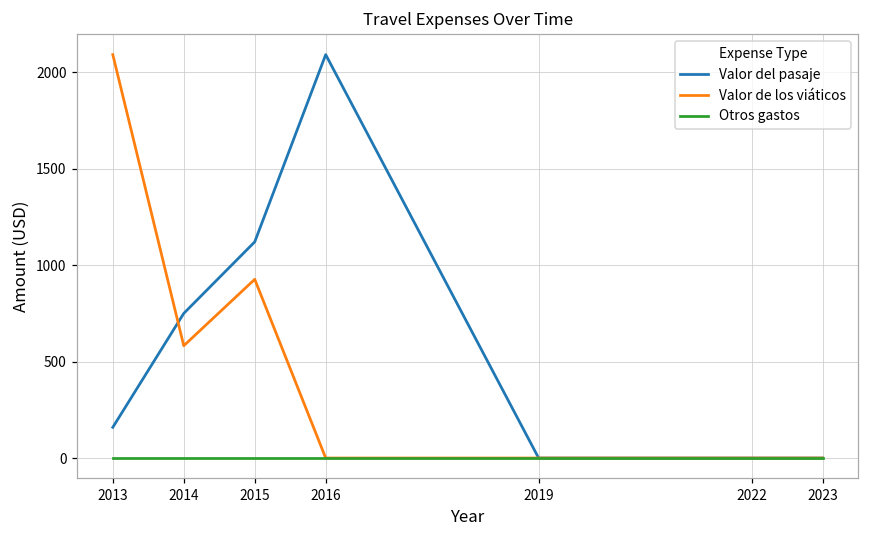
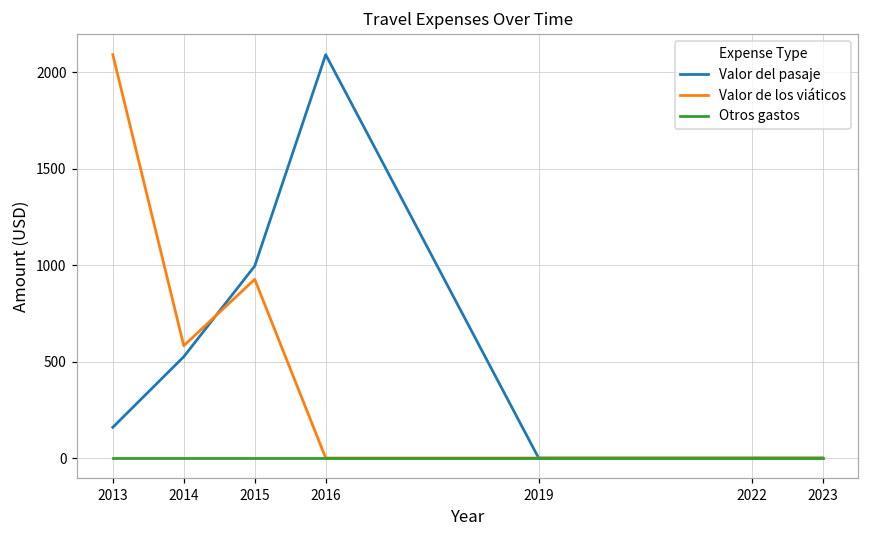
Valor del pasaje, 2014: 750 -> 530
Valor del pasaje, 2015: 1120 -> 990
